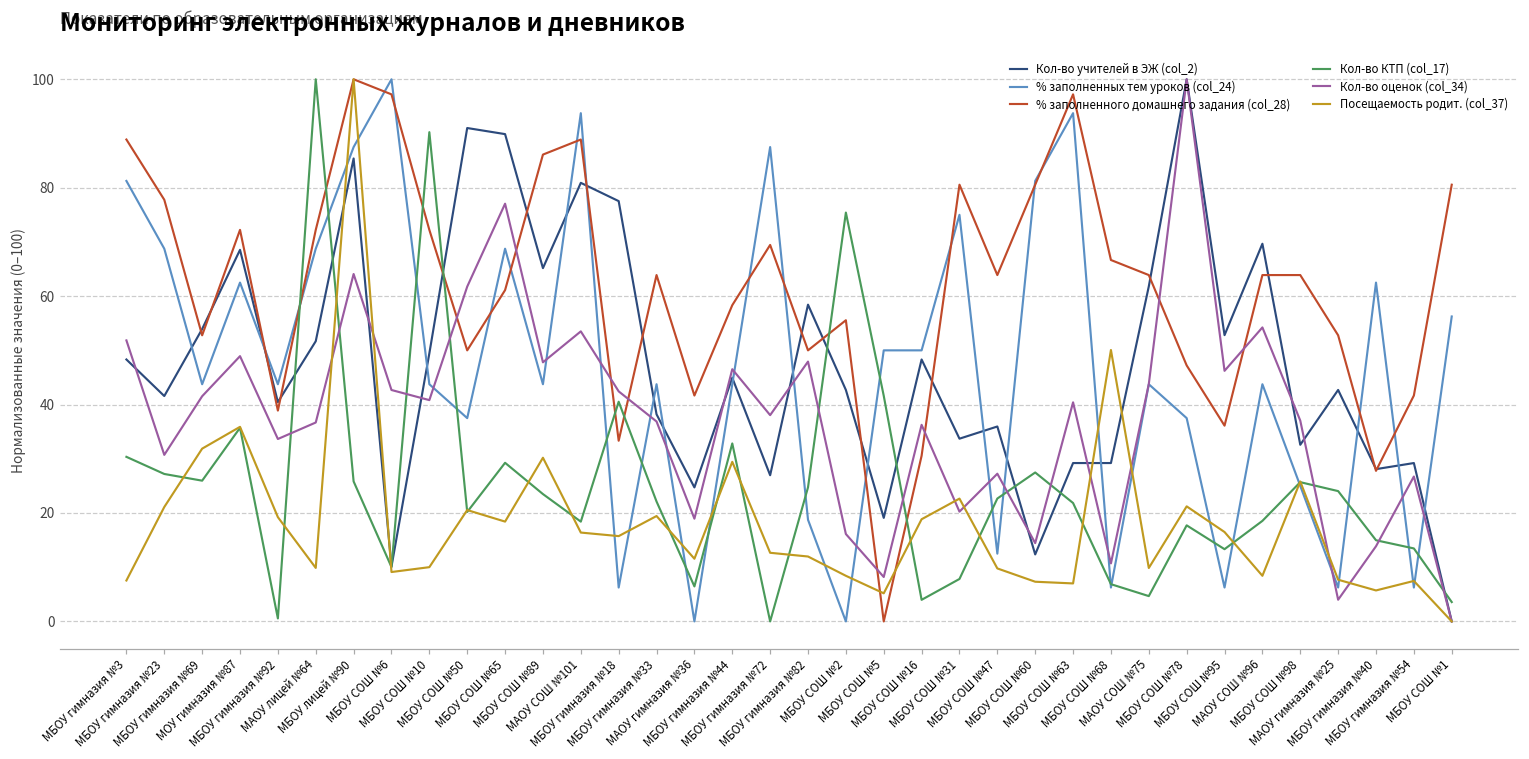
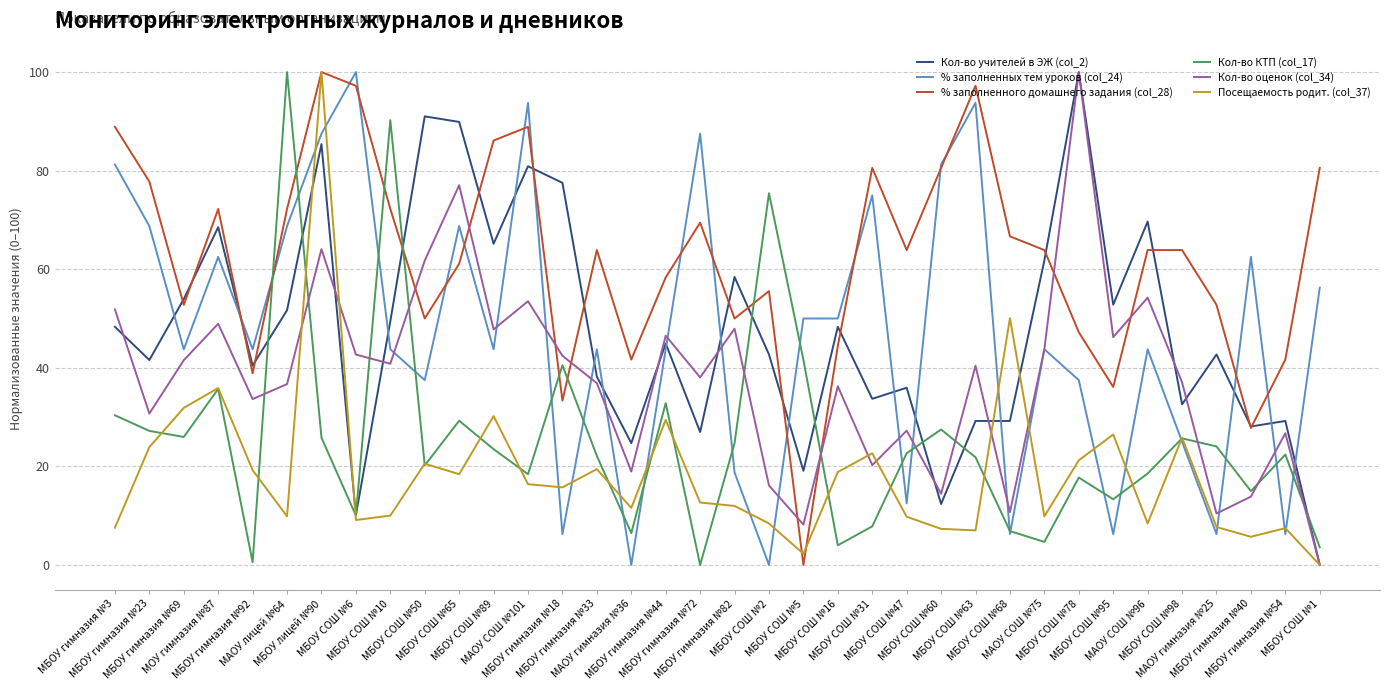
Посещаемость родит. (col_37), МБОУ гимназия №23: 21 -> 24
Посещаемость родит. (col_37), МБОУ СОШ №5: 5 -> 2
% заполненного домашнего задания (col_28), МБОУ СОШ №16: 31 -> 44
Посещаемость родит. (col_37), МБОУ СОШ №95: 16 -> 26
Кол-во оценок (col_34), МАОУ гимназия №25: 4 -> 10
Кол-во КТП (col_17), МБОУ гимназия №54: 13 -> 22
